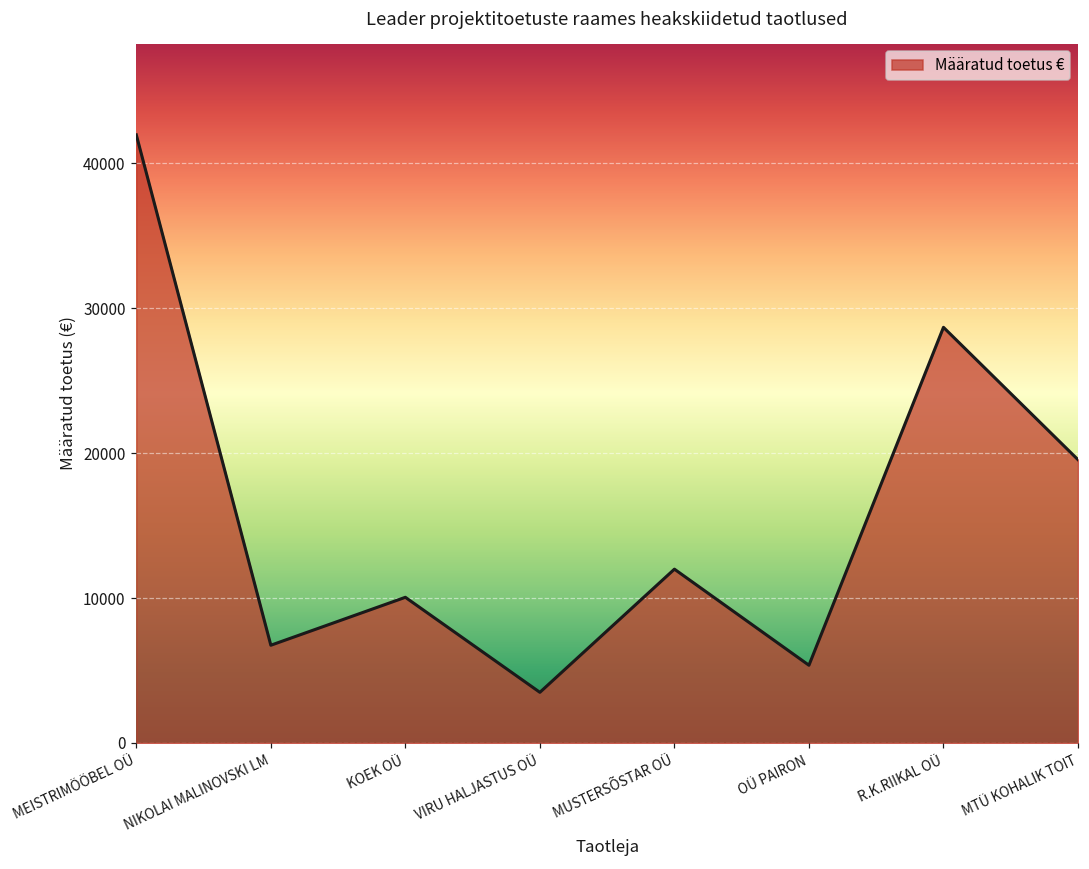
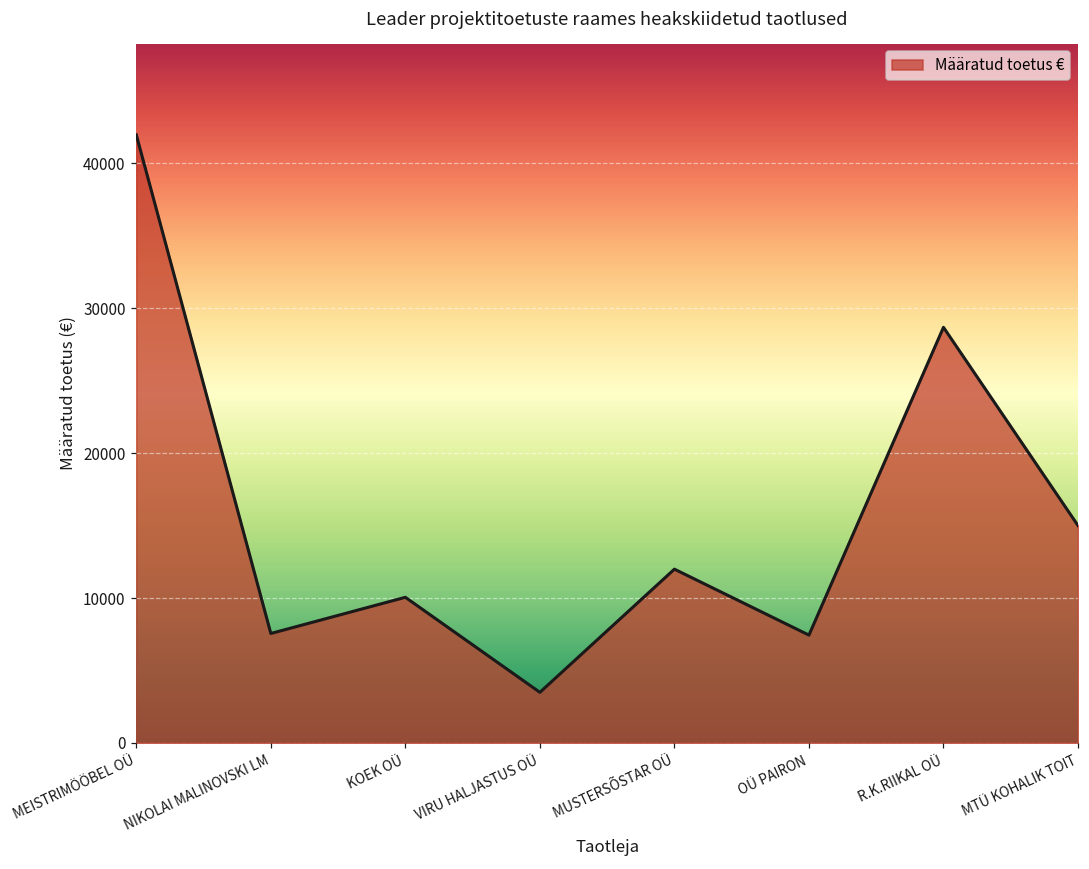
NIKOLAI MALINOVSKI LM: 6700 -> 7600
OÜ PAIRON: 5400 -> 7400
MTÜ KOHALIK TOIT: 19500 -> 15000
